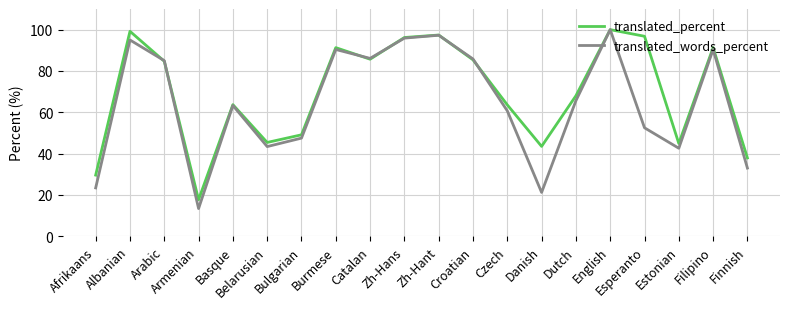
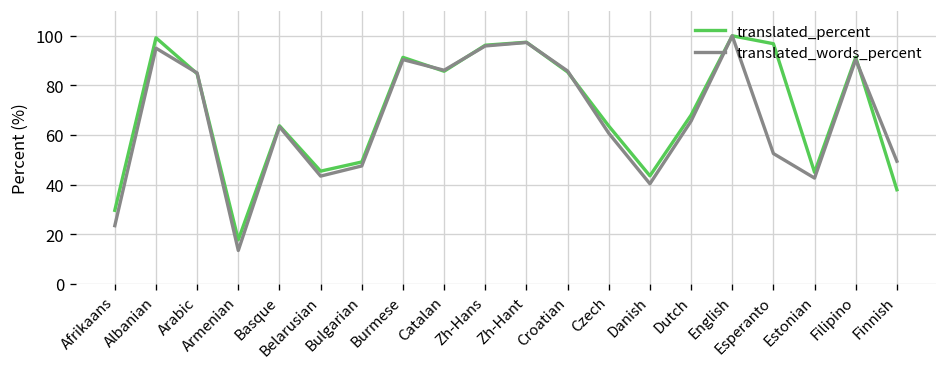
translated_words_percent, Danish: 21 -> 40
translated_words_percent, Finnish: 33 -> 49
